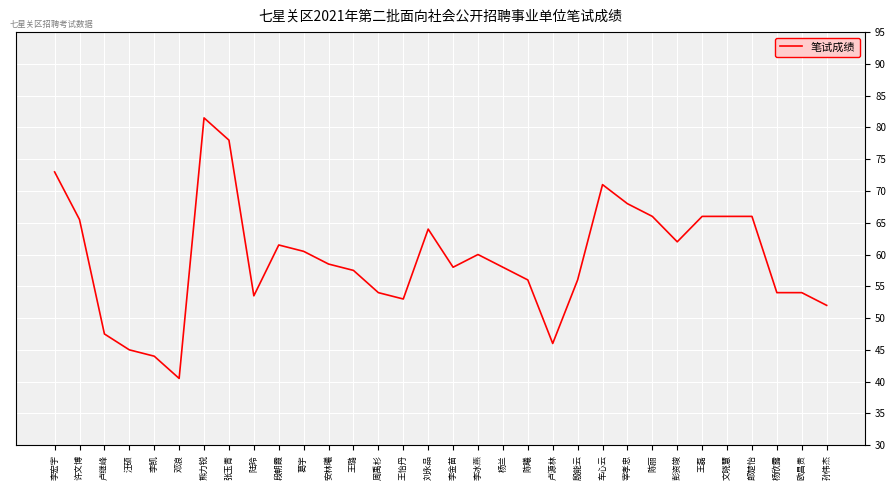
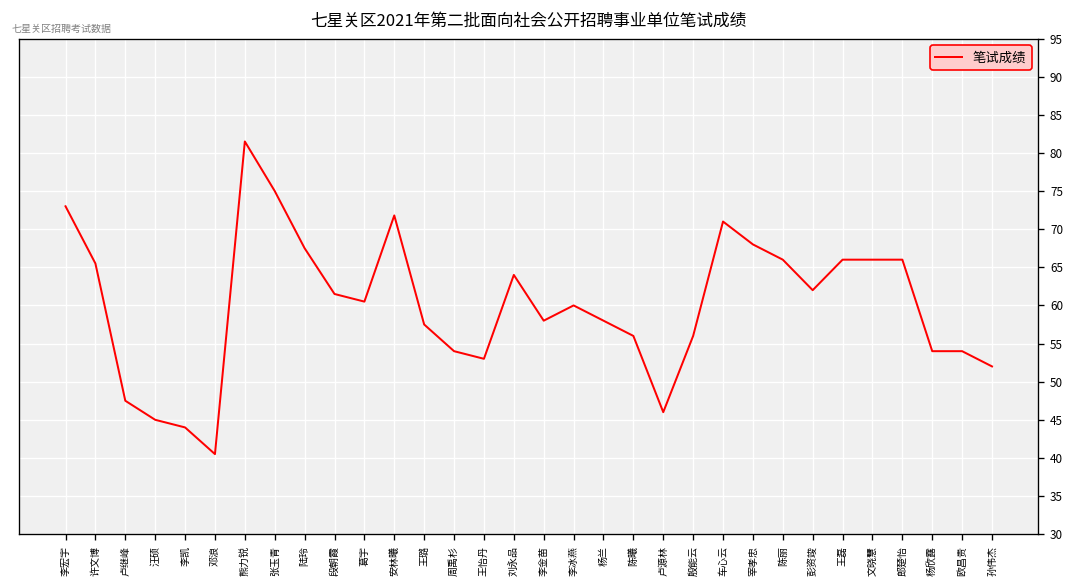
张玉青: 78 -> 75
陆玲: 54 -> 68
安林曦: 59 -> 72
